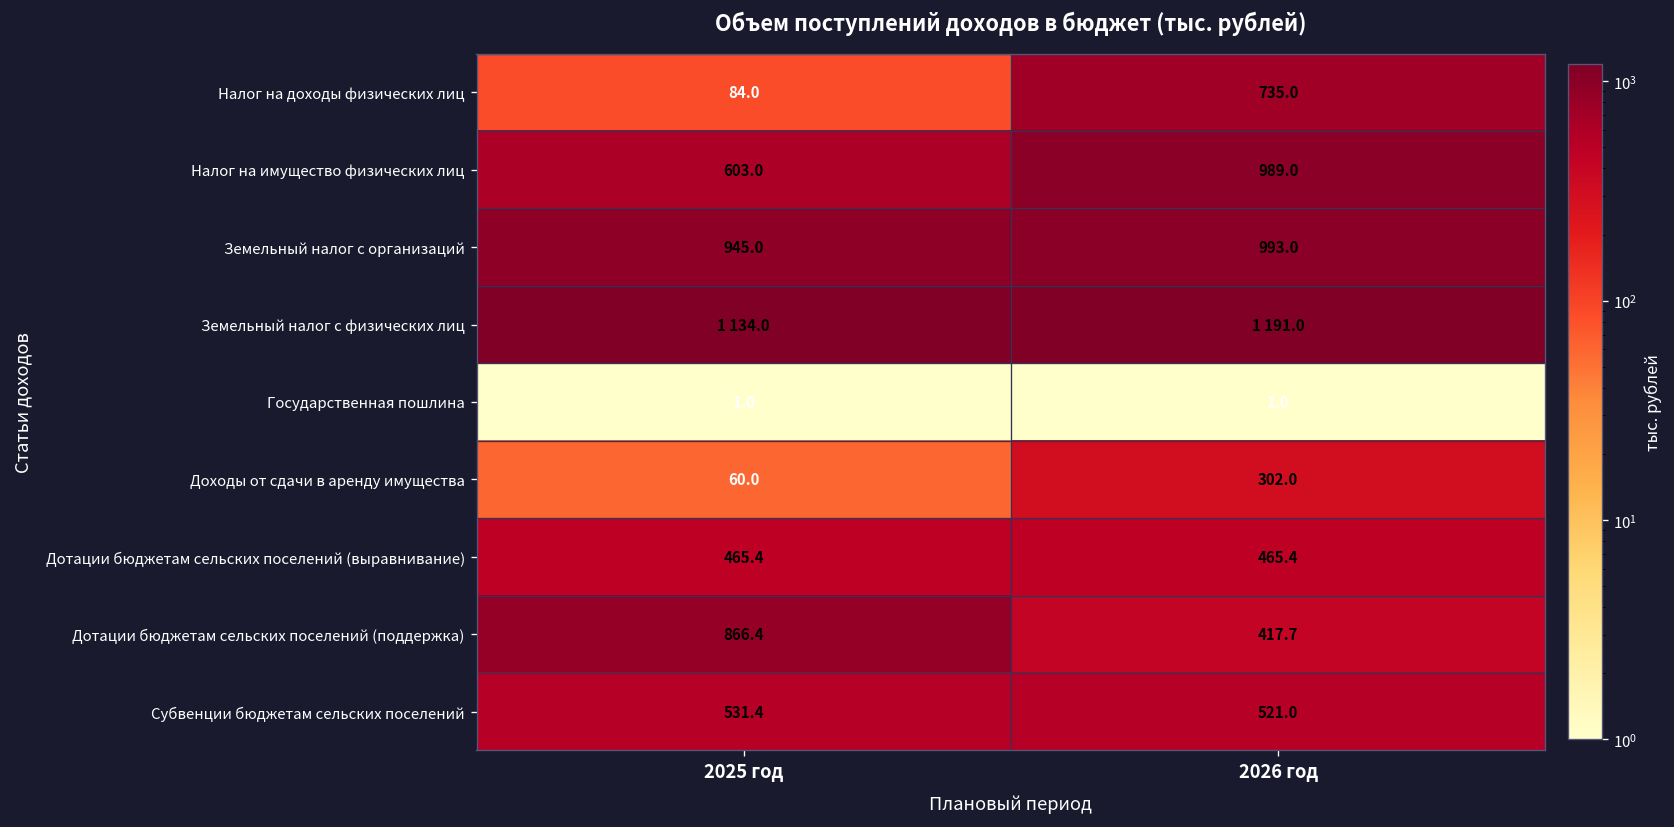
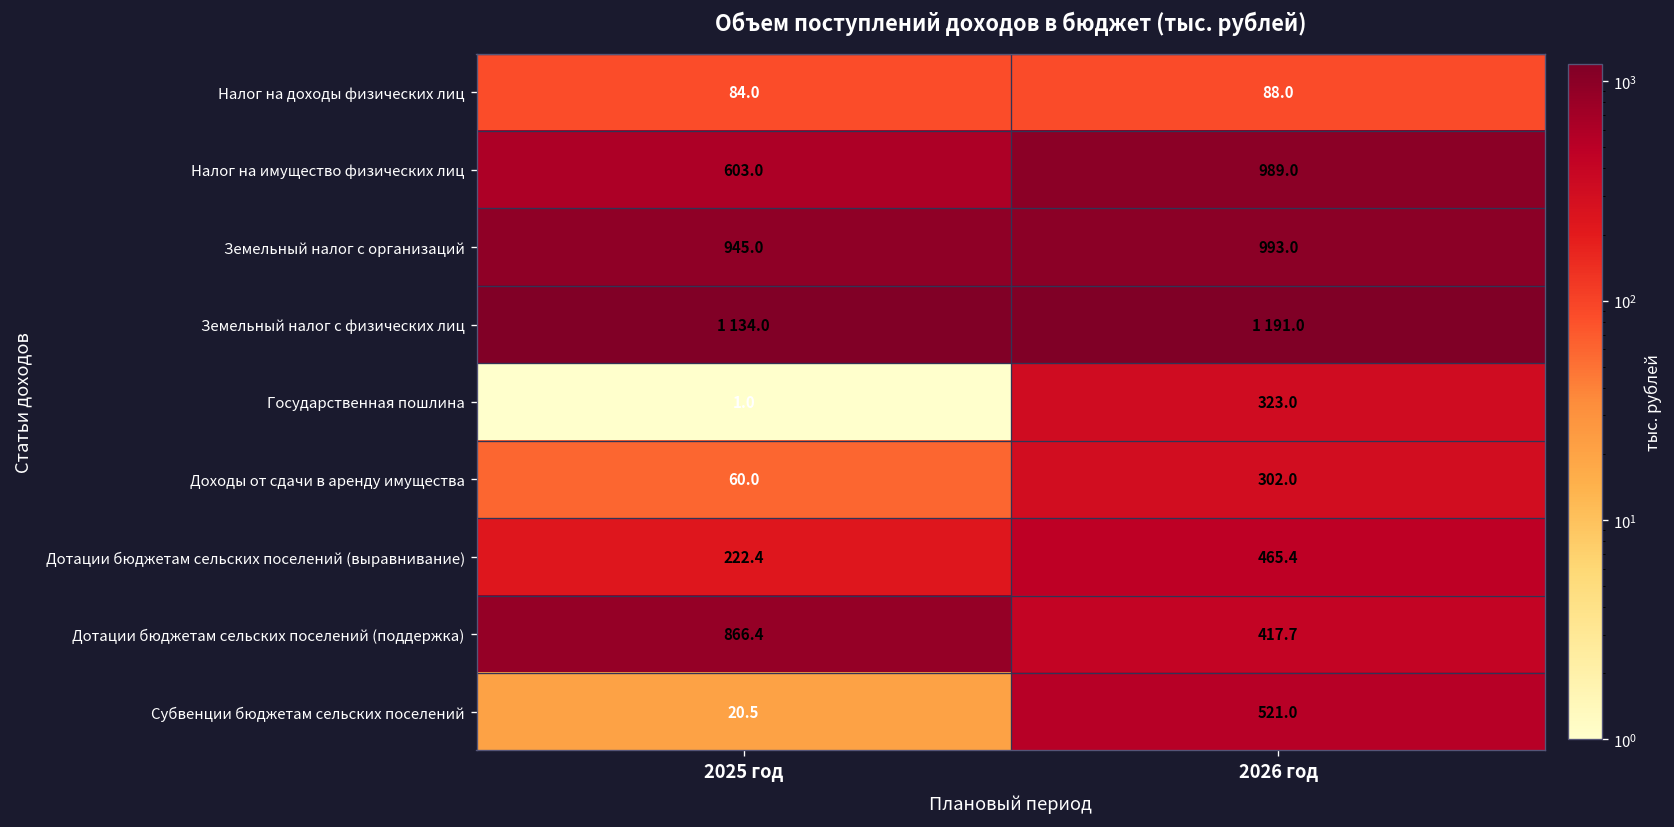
Налог на доходы физических лиц, 2026 год: 735.0 -> 88.0
Государственная пошлина, 2026 год: 1.0 -> 323.0
Дотации бюджетам сельских поселений (выравнивание), 2025 год: 465.4 -> 222.4
Субвенции бюджетам сельских поселений, 2025 год: 531.4 -> 20.5
